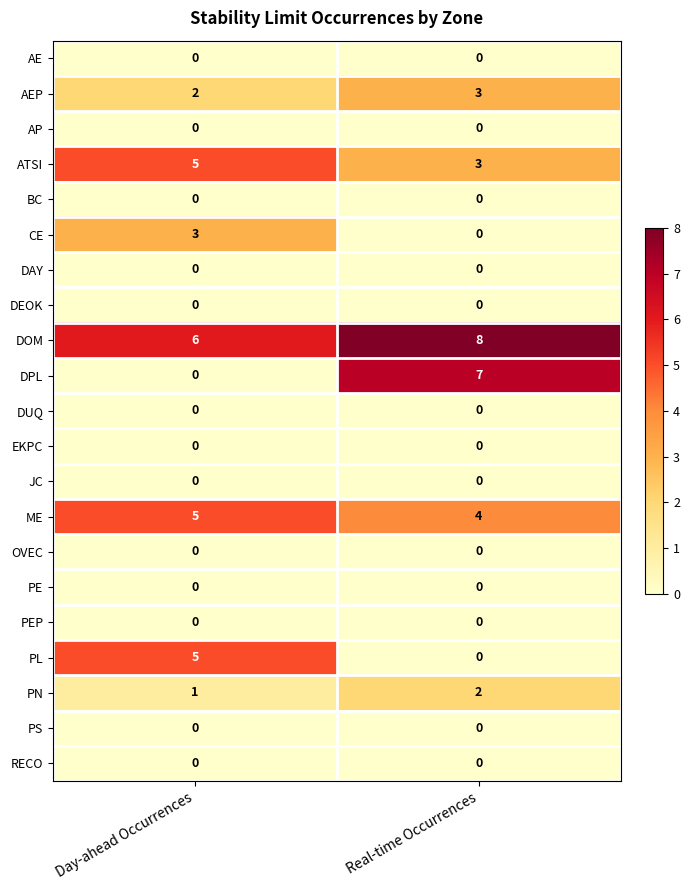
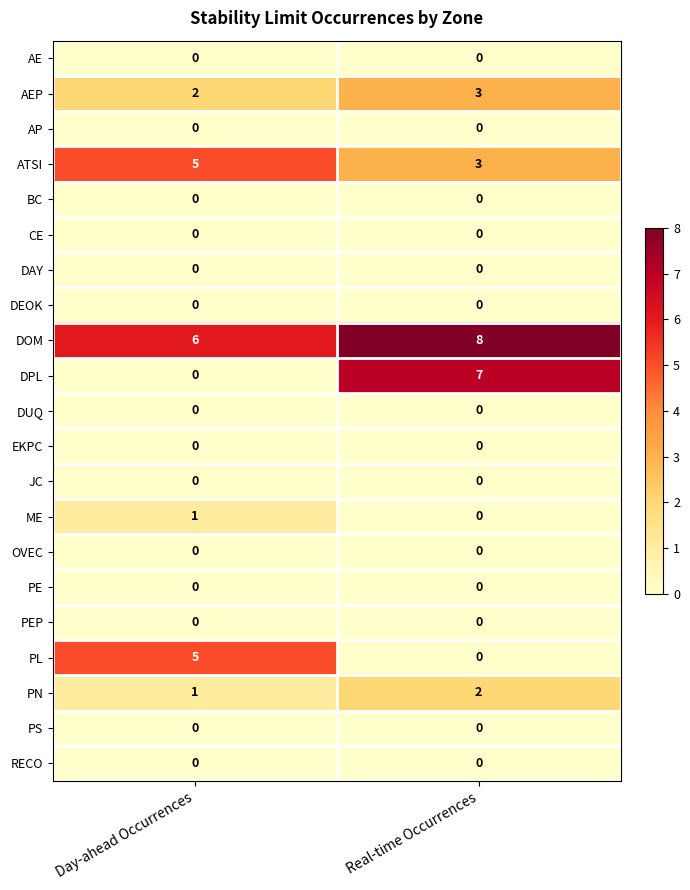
CE, Day-ahead Occurrences: 3 -> 0
ME, Day-ahead Occurrences: 5 -> 1
ME, Real-time Occurrences: 4 -> 0
